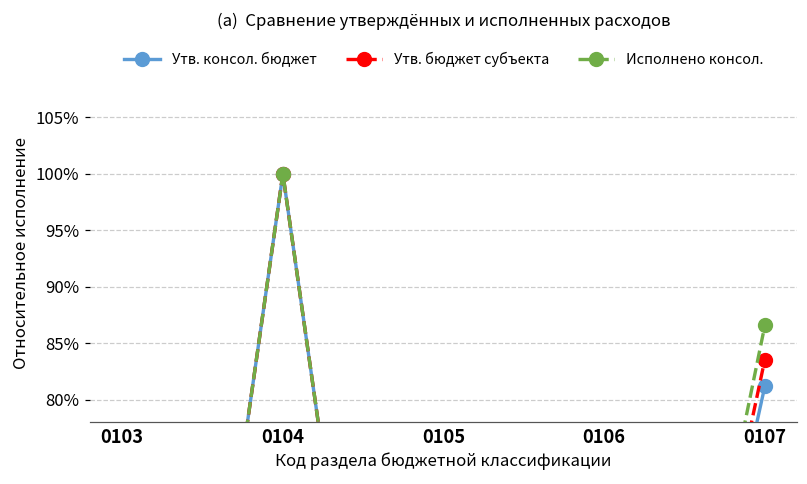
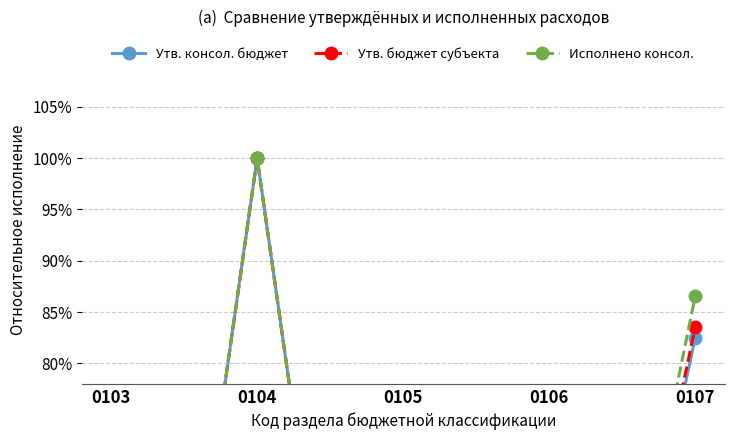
Утв. консол. бюджет, 0107: 81.2% -> 82.5%
